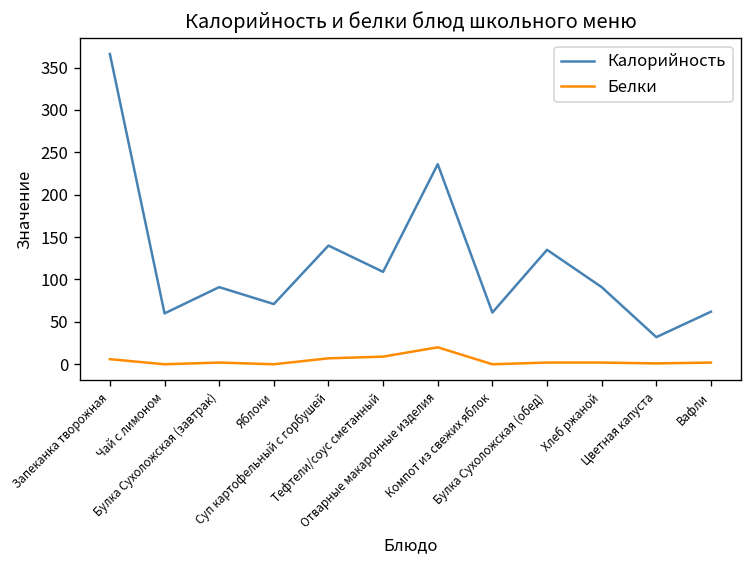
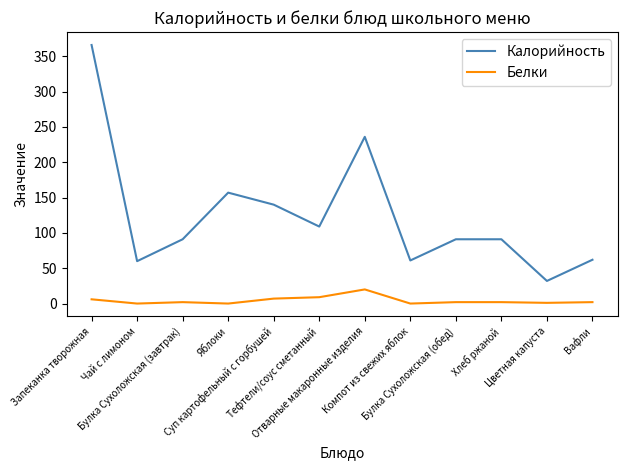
Калорийность, Яблоки: 70 -> 160
Калорийность, Булка Сухоложская (обед): 140 -> 90
